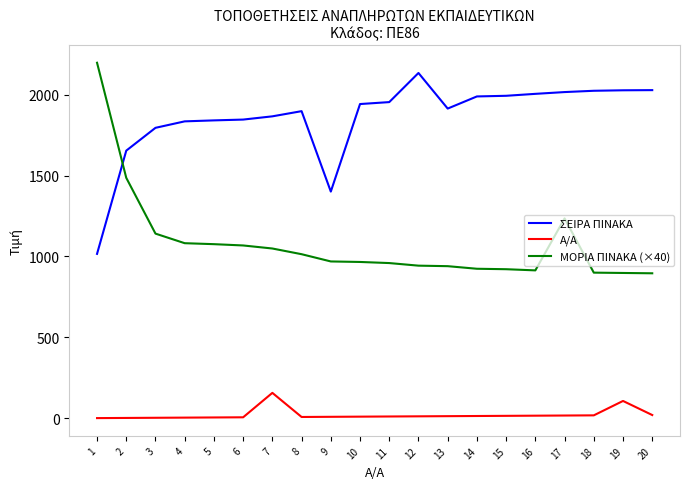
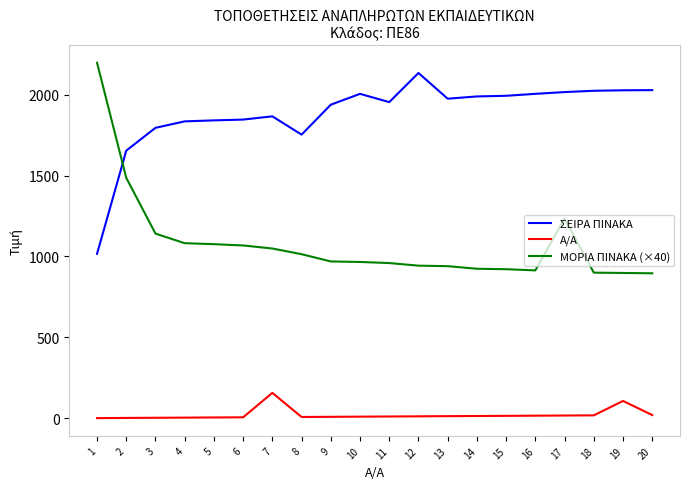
ΣΕΙΡΑ ΠΙΝΑΚΑ, 8: 1900 -> 1750
ΣΕΙΡΑ ΠΙΝΑΚΑ, 9: 1400 -> 1940
ΣΕΙΡΑ ΠΙΝΑΚΑ, 10: 1940 -> 2010
ΣΕΙΡΑ ΠΙΝΑΚΑ, 13: 1910 -> 1980
